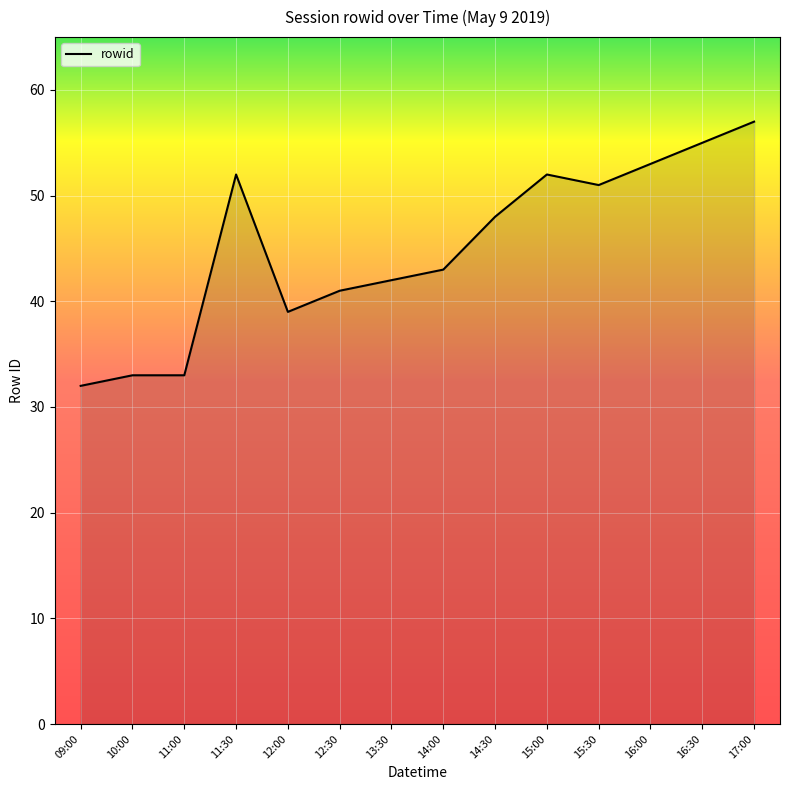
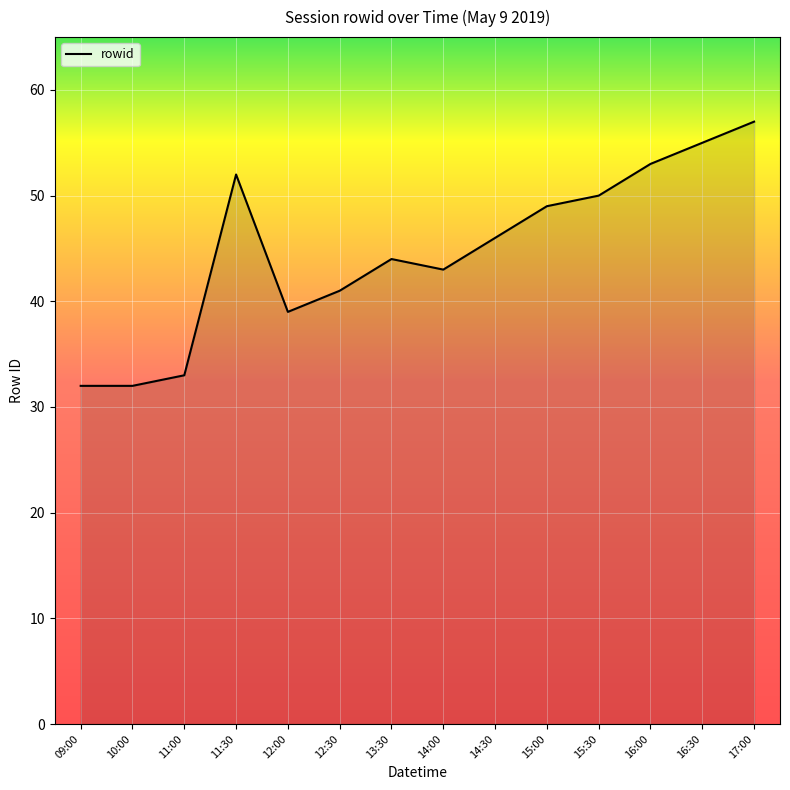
10:00: 33 -> 32
13:30: 42 -> 44
14:30: 48 -> 46
15:00: 52 -> 49
15:30: 51 -> 50
